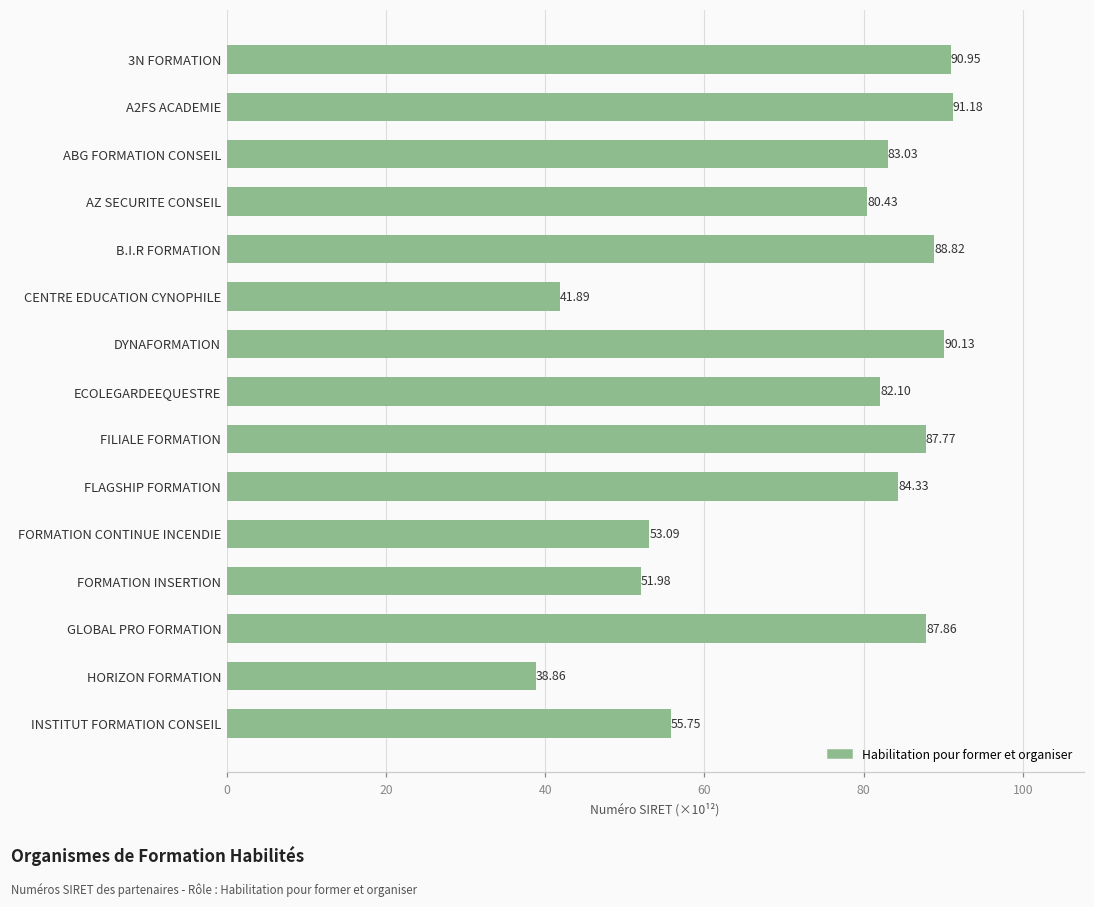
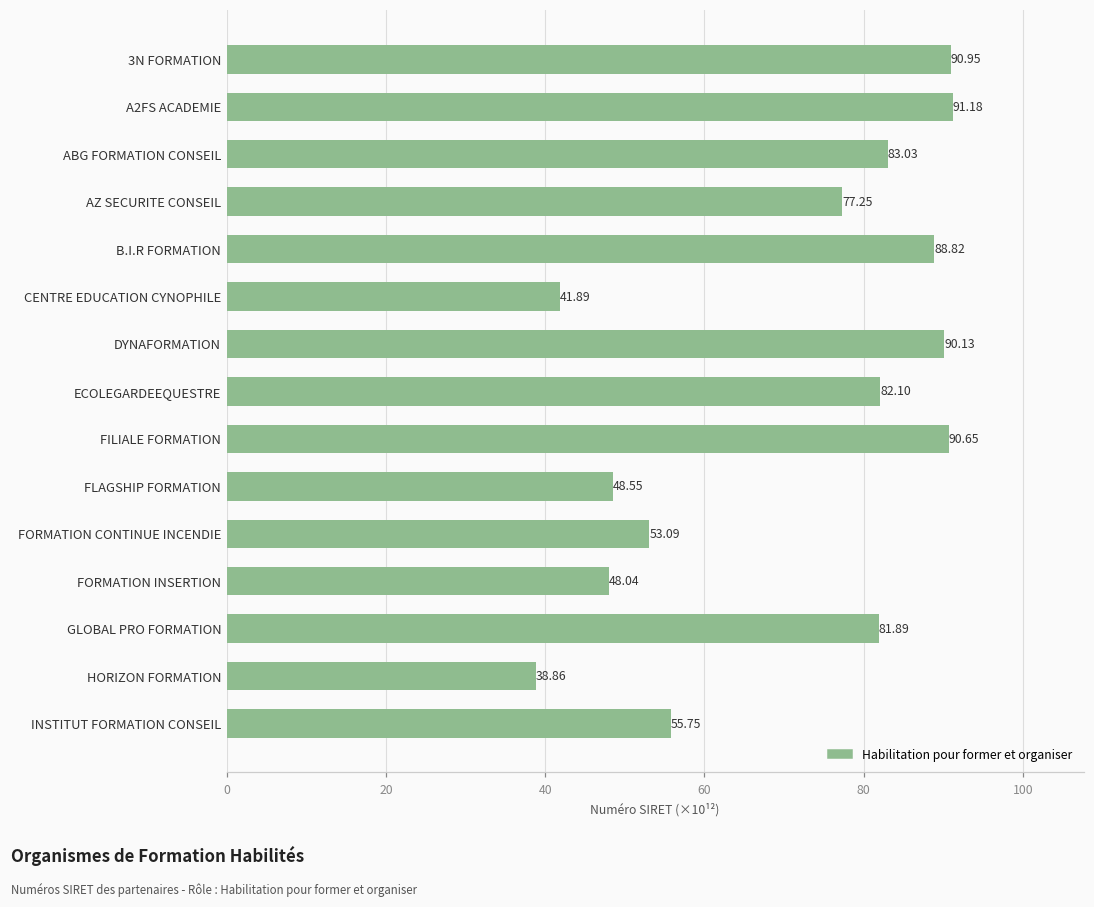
AZ SECURITE CONSEIL: 80.43 -> 77.25
FILIALE FORMATION: 87.77 -> 90.65
FLAGSHIP FORMATION: 84.33 -> 48.55
FORMATION INSERTION: 51.98 -> 48.04
GLOBAL PRO FORMATION: 87.86 -> 81.89
